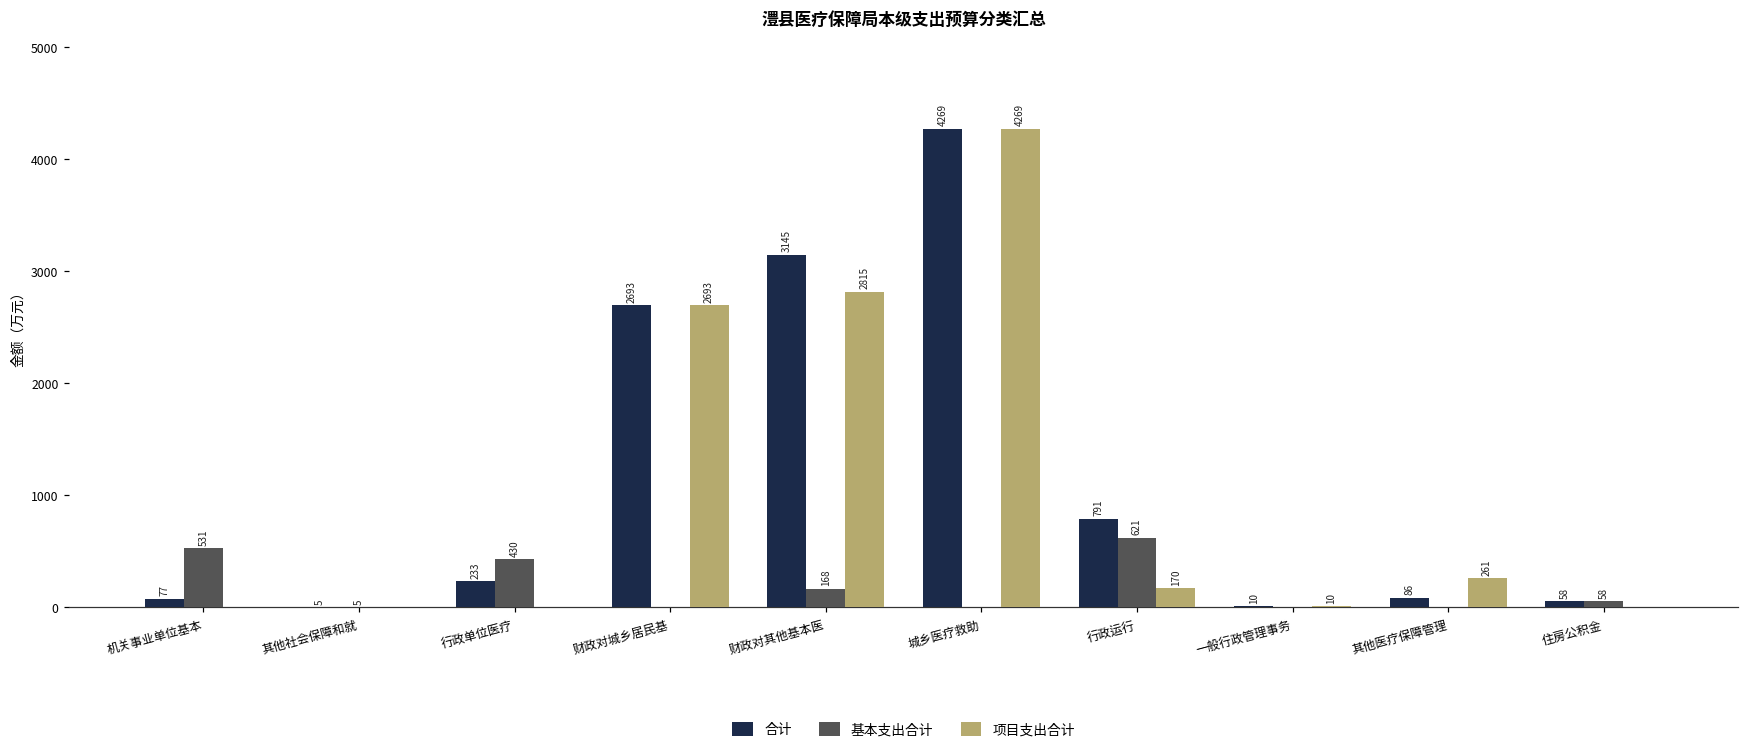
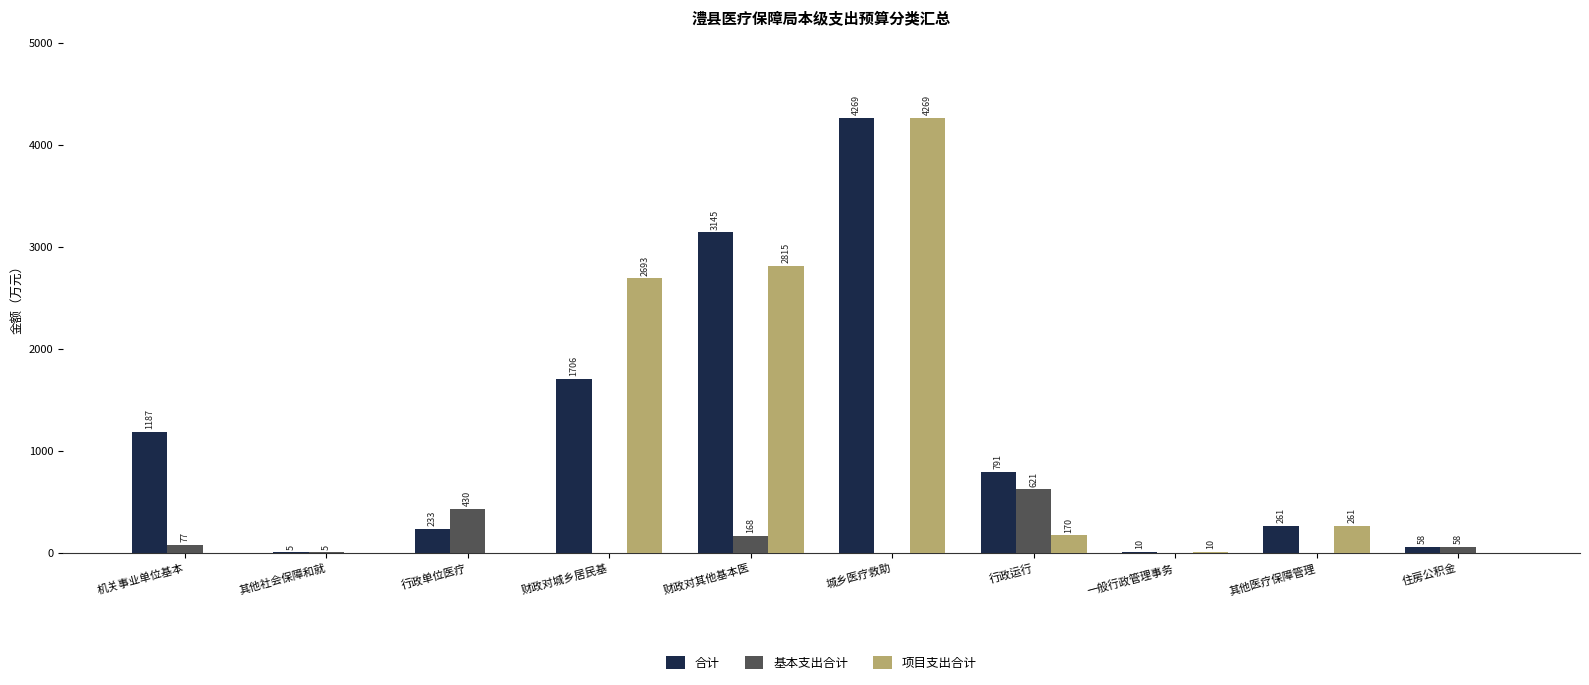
合计, 机关事业单位基本: 77 -> 1187
基本支出合计, 机关事业单位基本: 531 -> 77
合计, 财政对城乡居民基: 2693 -> 1706
合计, 其他医疗保障管理: 86 -> 261
